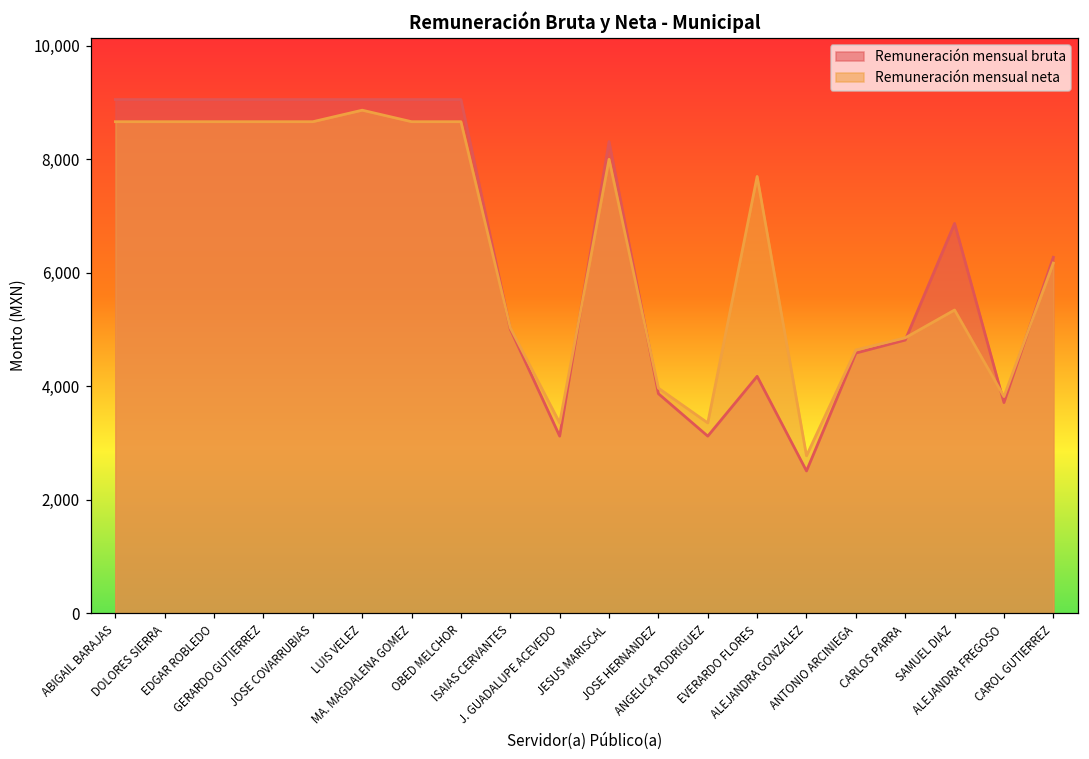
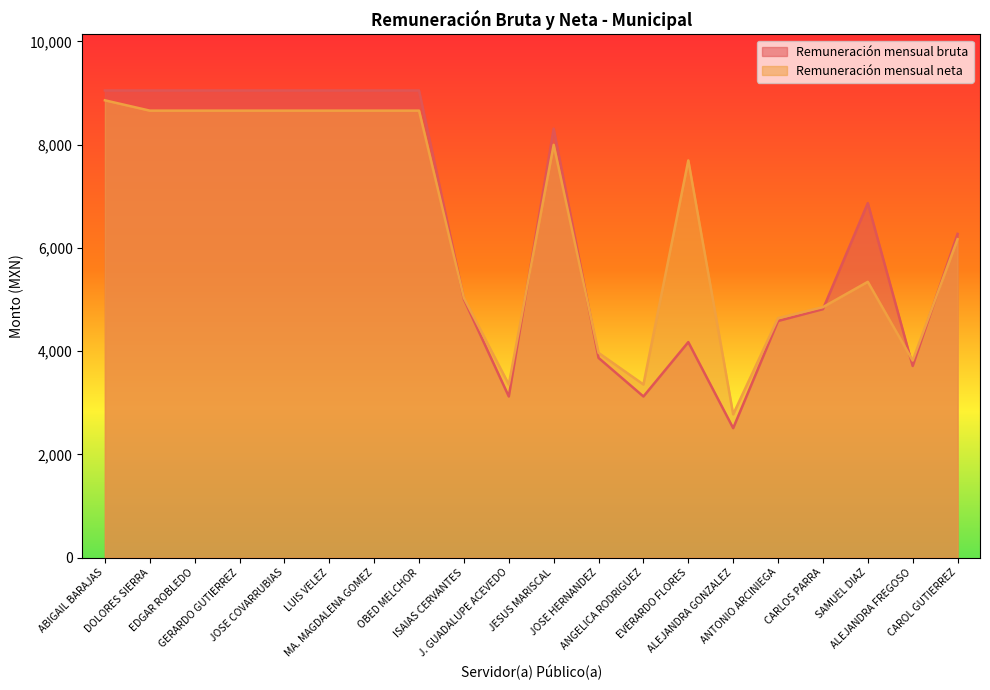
Remuneración mensual neta, ABIGAIL BARAJAS: 8,700 -> 8,900
Remuneración mensual neta, LUIS VELEZ: 8,900 -> 8,700
